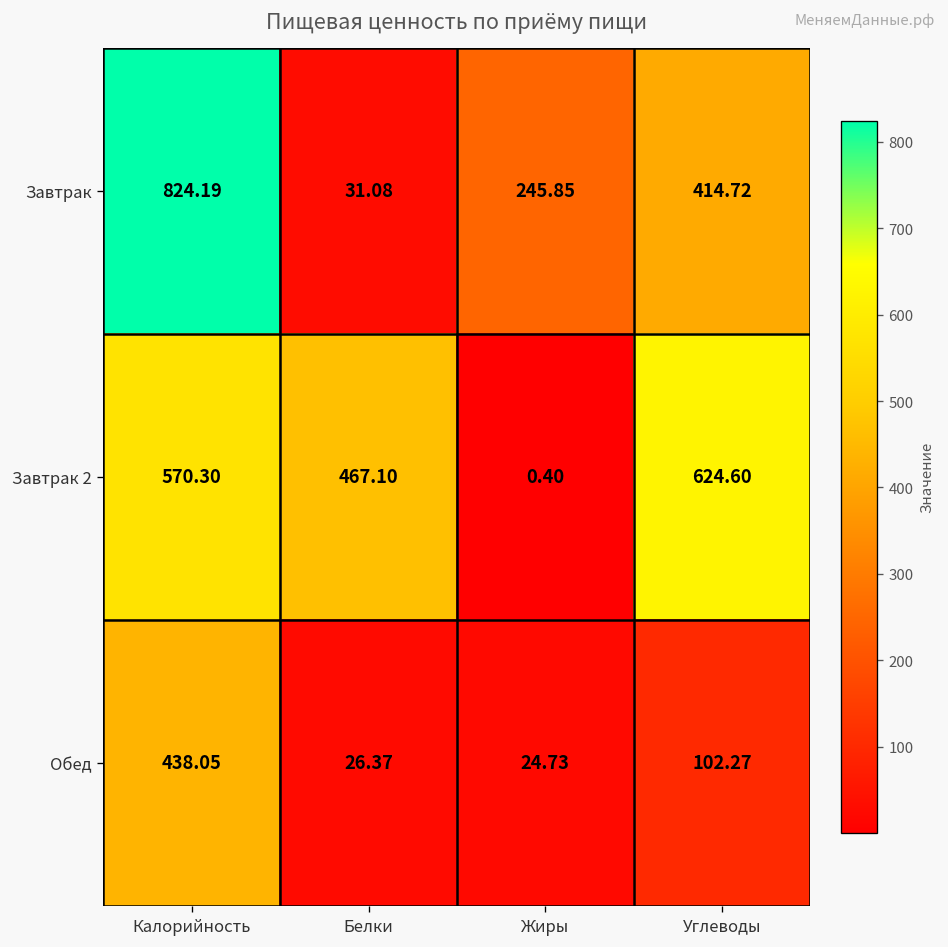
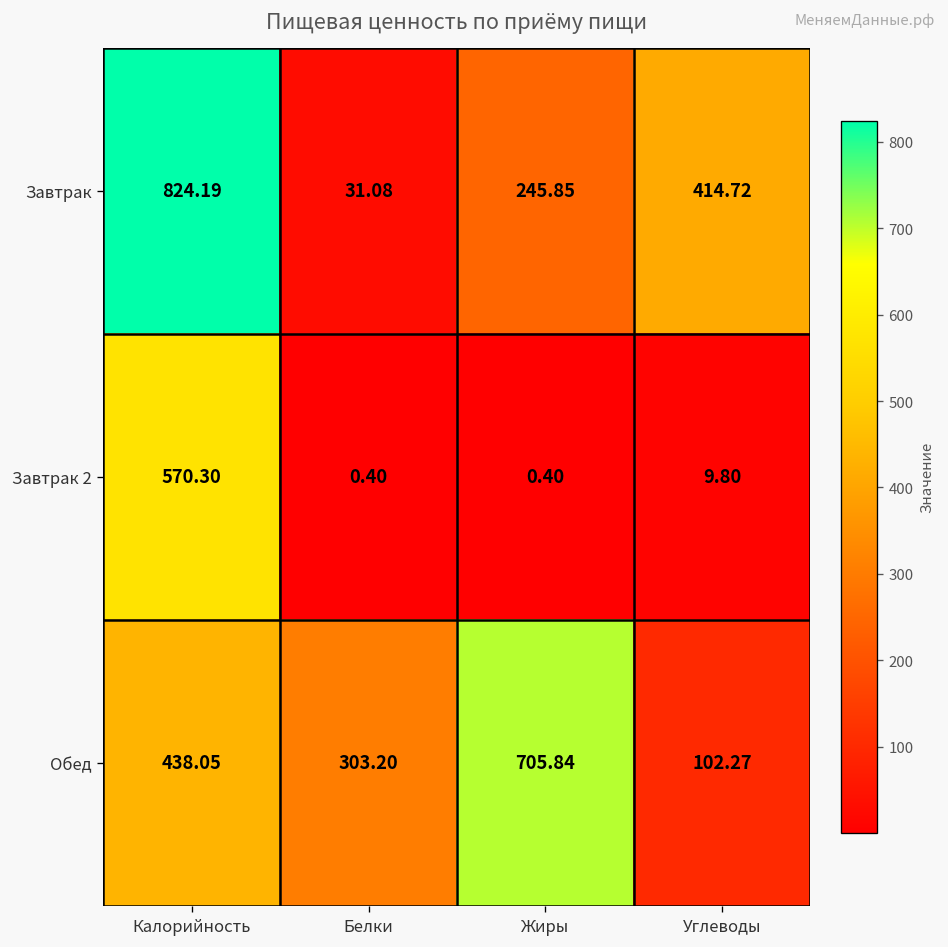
Завтрак 2, Белки: 467.10 -> 0.40
Завтрак 2, Углеводы: 624.60 -> 9.80
Обед, Белки: 26.37 -> 303.20
Обед, Жиры: 24.73 -> 705.84
